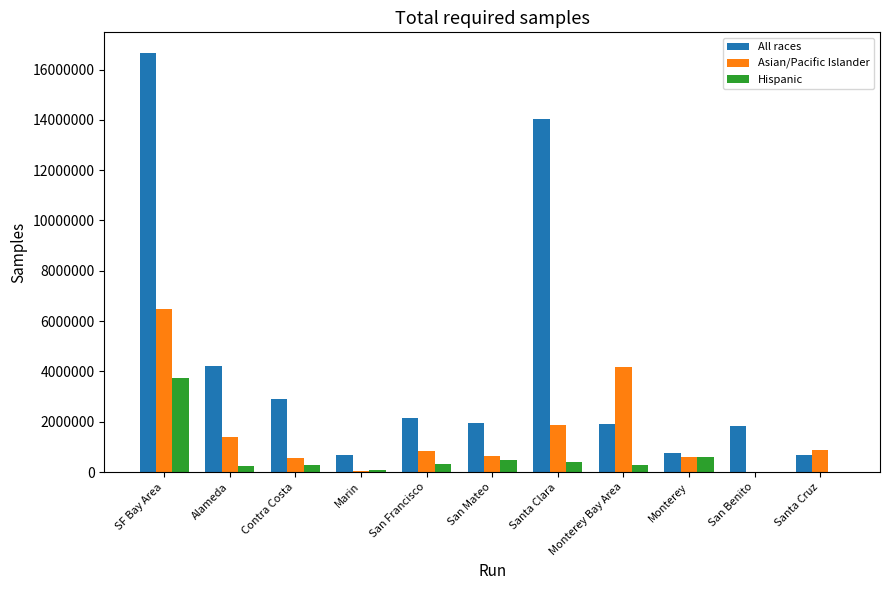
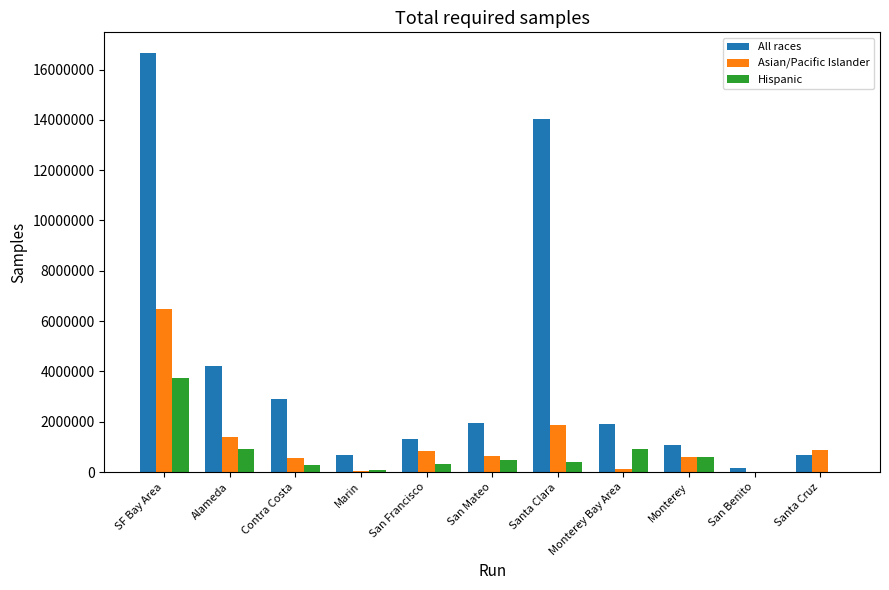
Hispanic, Alameda: 300000 -> 900000
All races, San Francisco: 2100000 -> 1300000
Asian/Pacific Islander, Monterey Bay Area: 4200000 -> 100000
Hispanic, Monterey Bay Area: 300000 -> 900000
All races, Monterey: 700000 -> 1100000
All races, San Benito: 1800000 -> 200000
